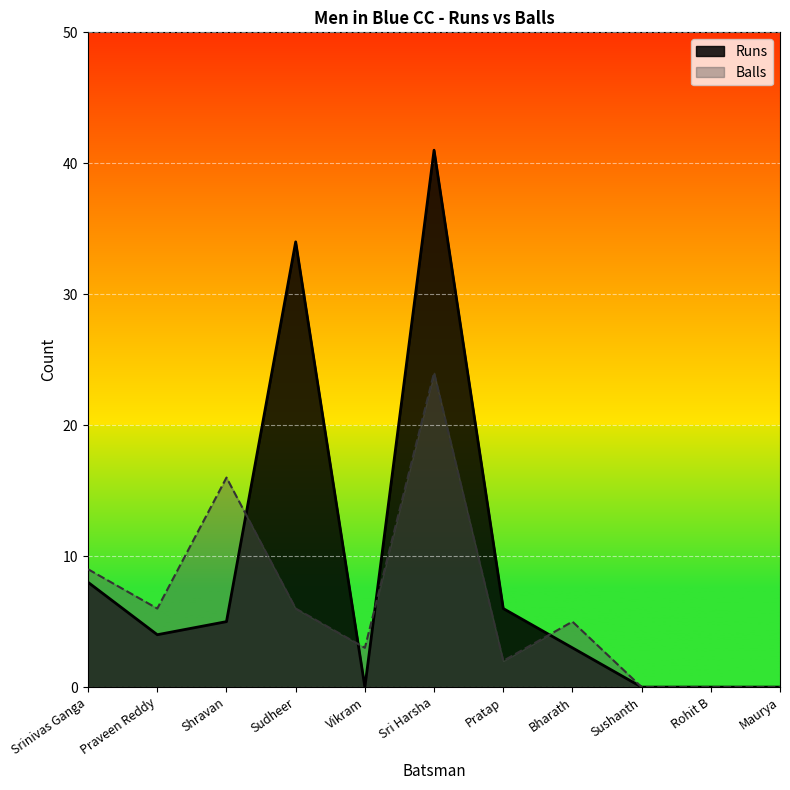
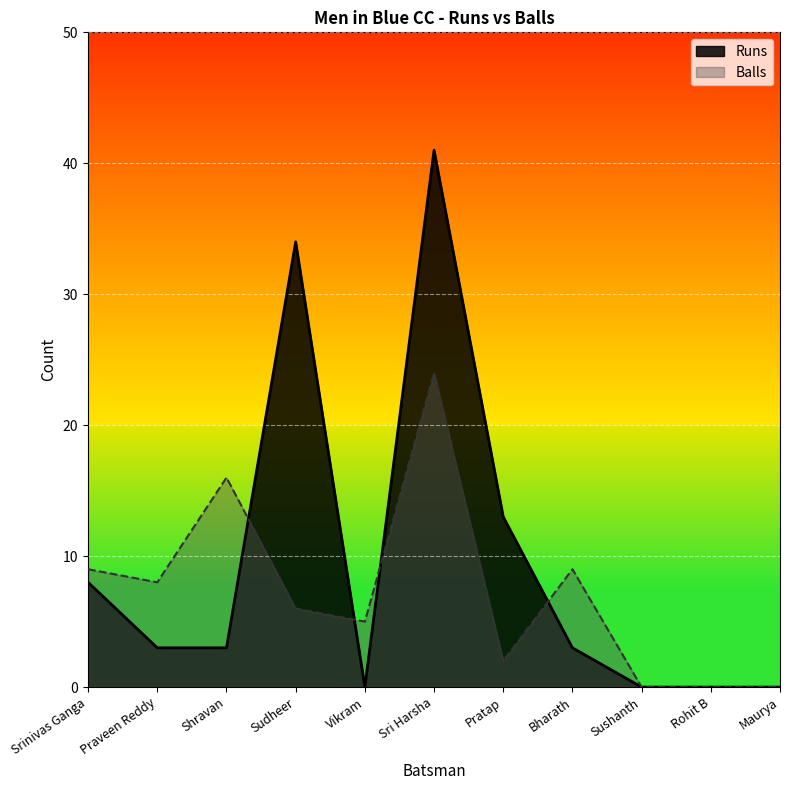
Runs, Praveen Reddy: 4 -> 3
Balls, Praveen Reddy: 6 -> 8
Runs, Shravan: 5 -> 3
Balls, Vikram: 3 -> 5
Runs, Pratap: 6 -> 13
Balls, Bharath: 5 -> 9
